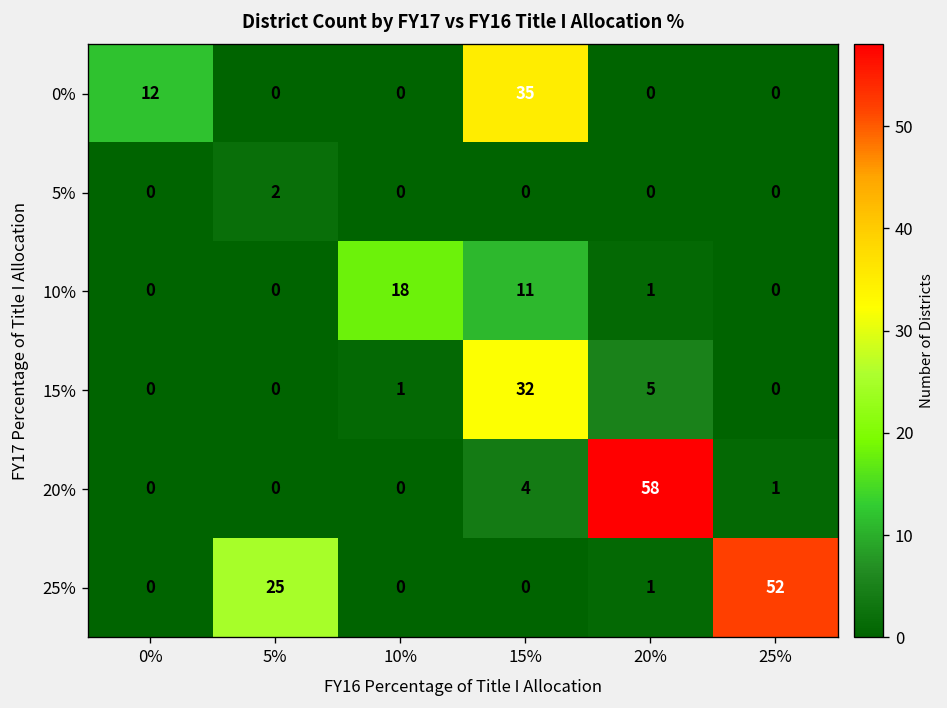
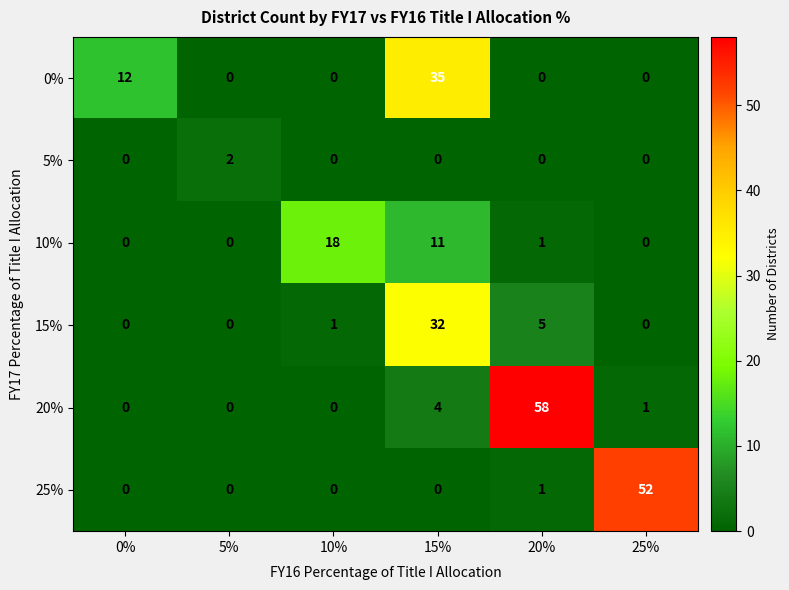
25%, 5%: 25 -> 0
